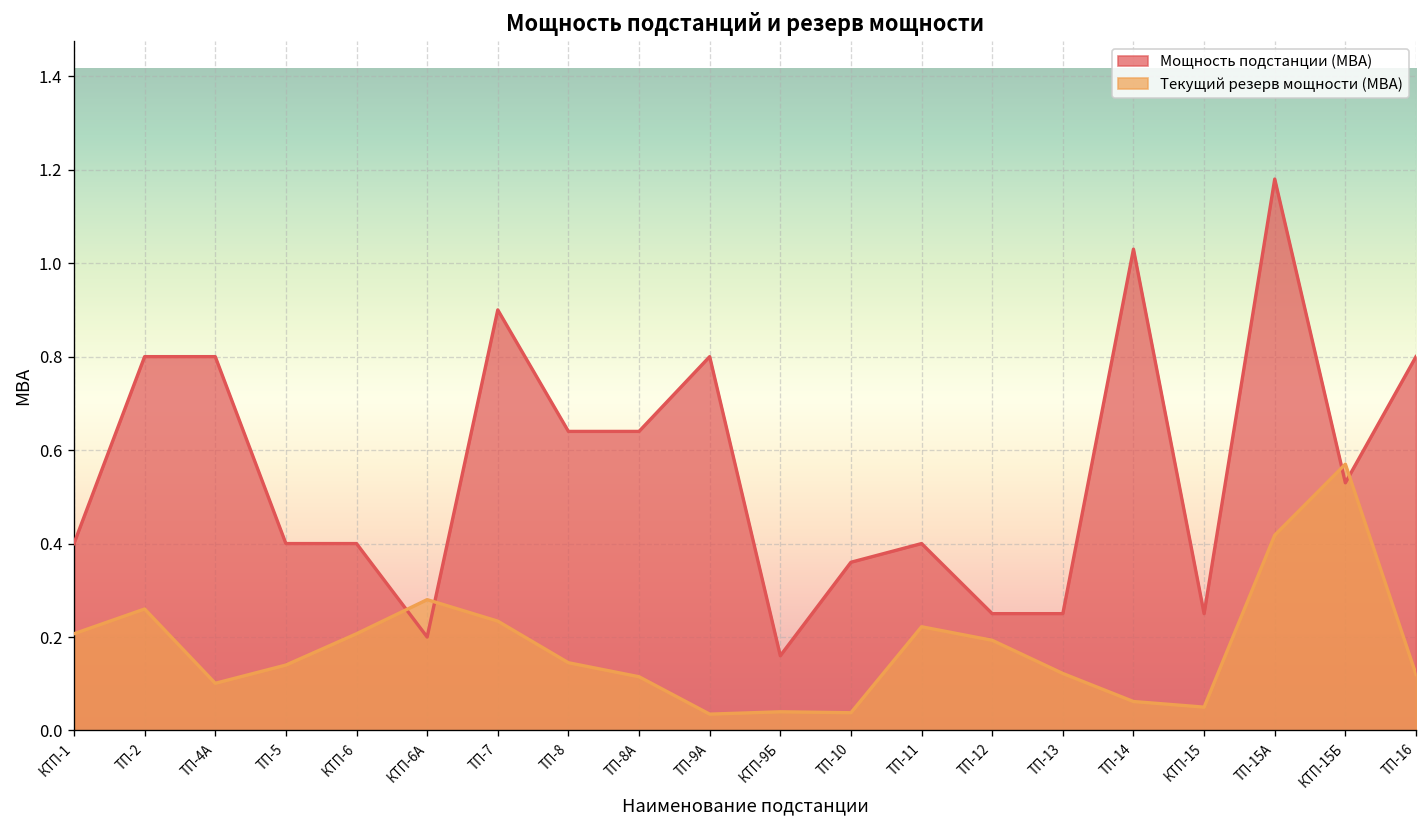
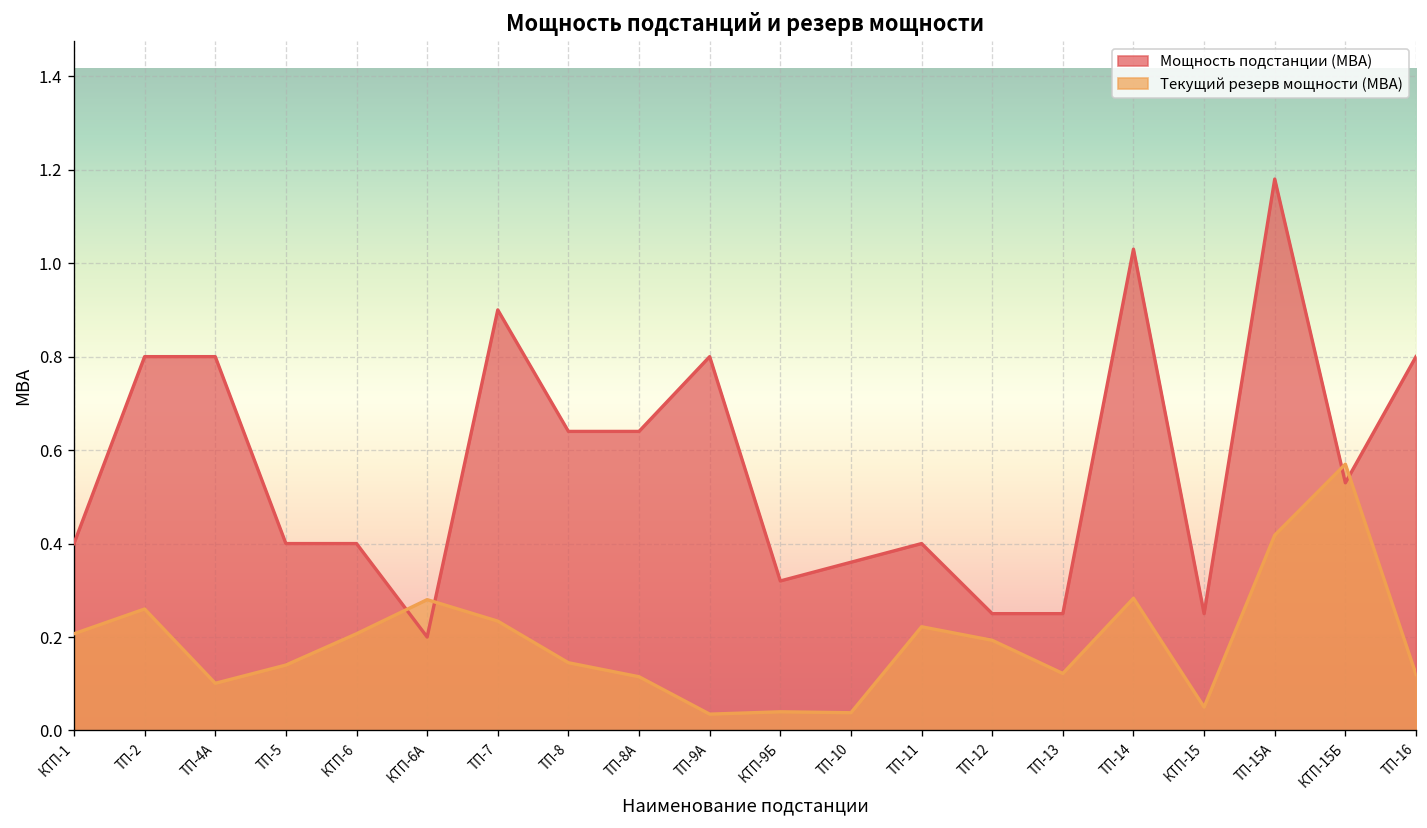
Мощность подстанции (МВА), КТП-9Б: 0.16 -> 0.32
Текущий резерв мощности (МВА), ТП-14: 0.06 -> 0.28
